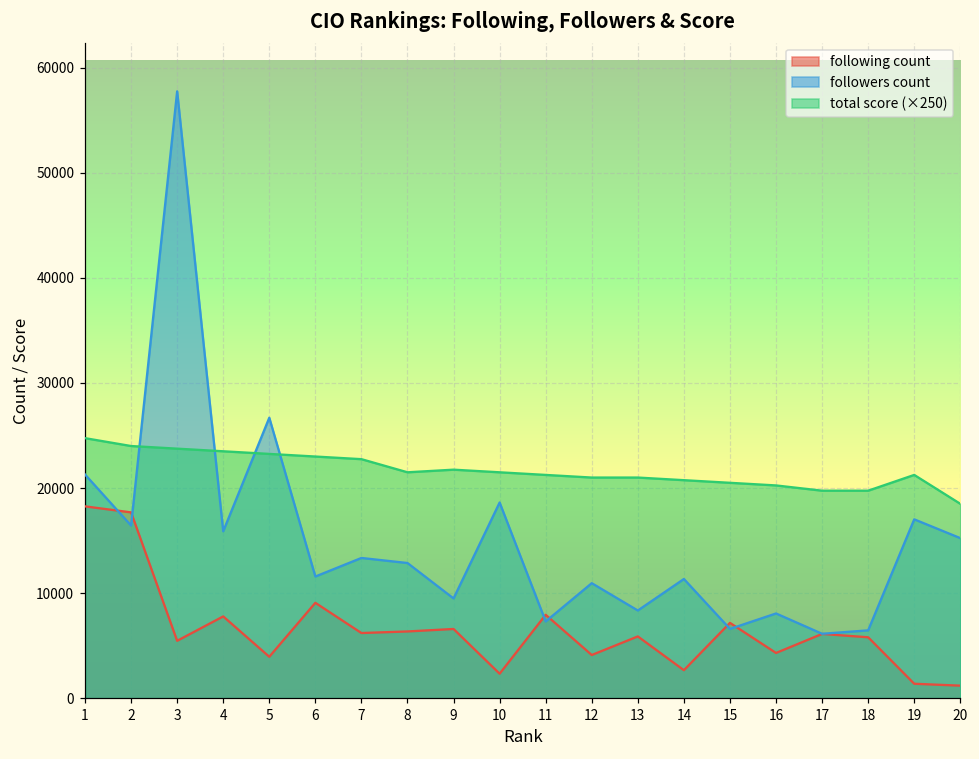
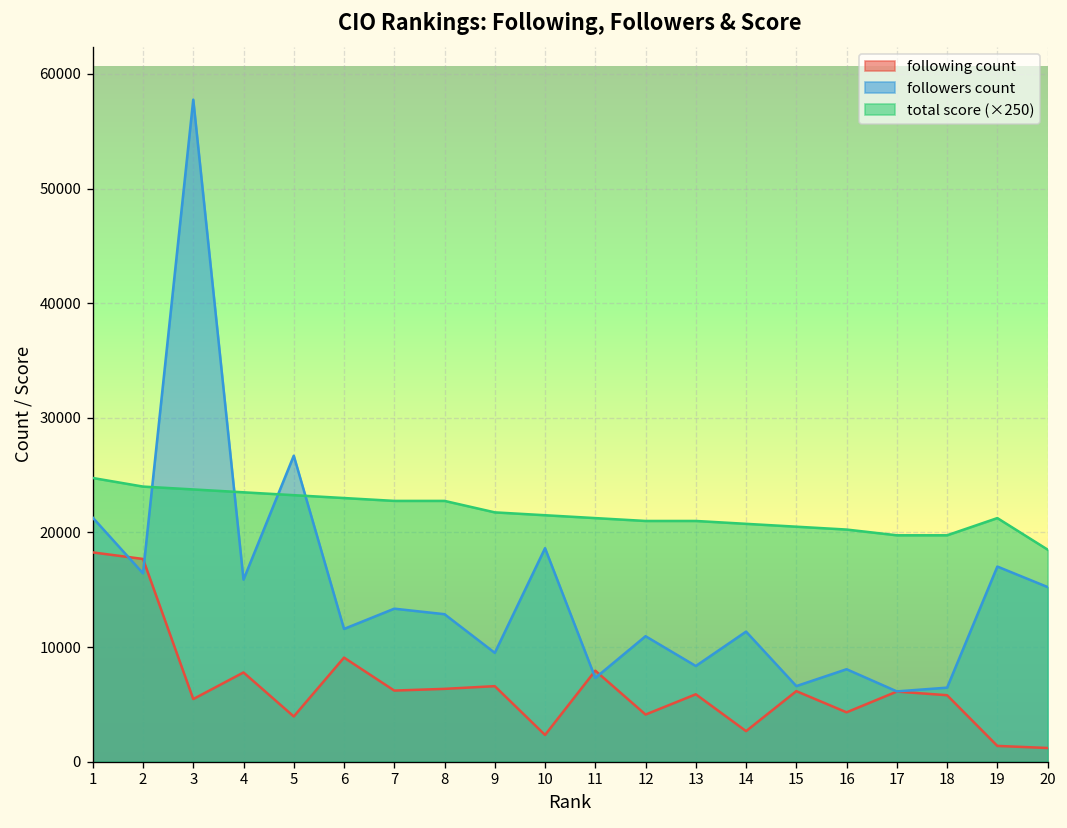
total score (×250), 8: 22000 -> 23000
following count, 15: 7000 -> 6000
